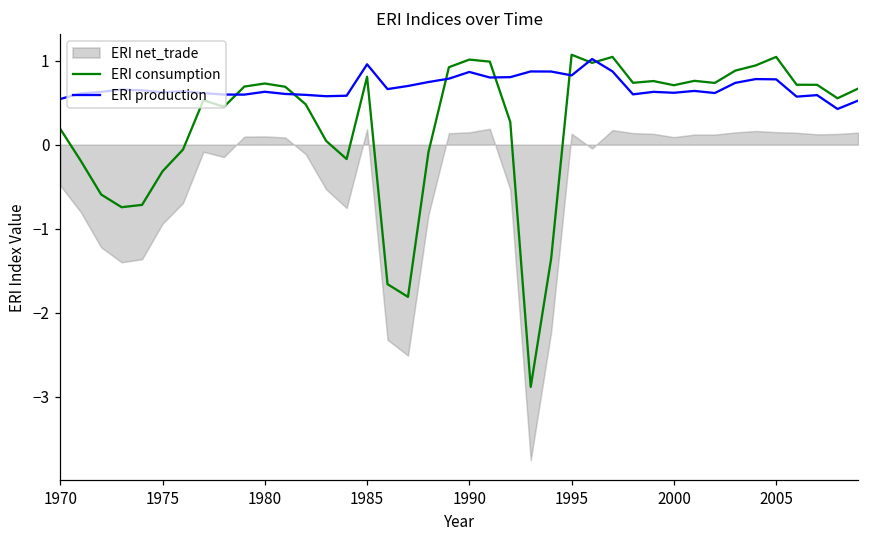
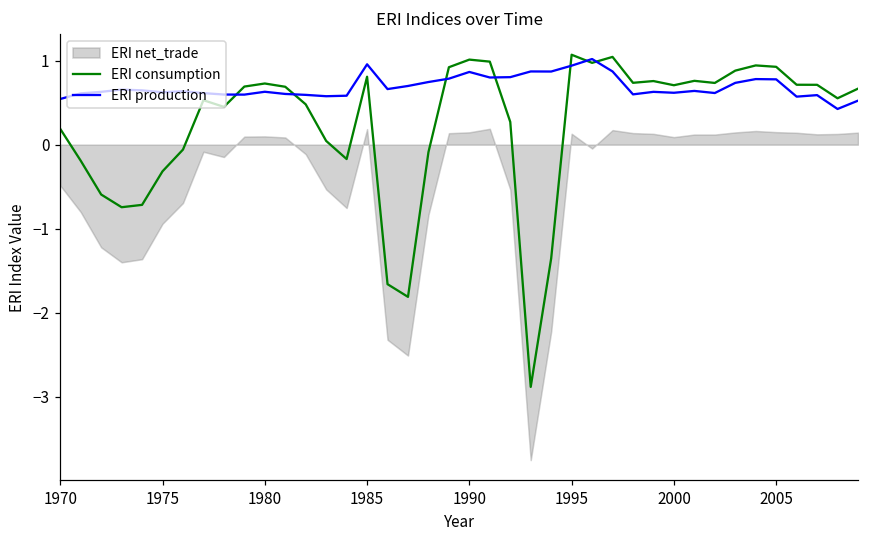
ERI production, 1995: 0.8 -> 0.9
ERI consumption, 2005: 1.0 -> 0.9
